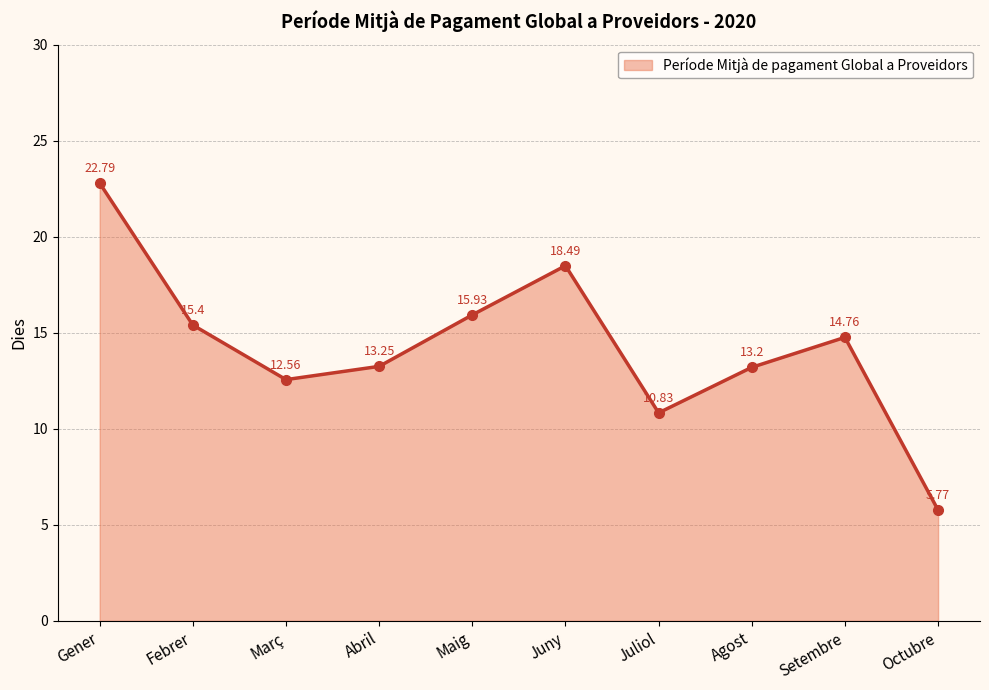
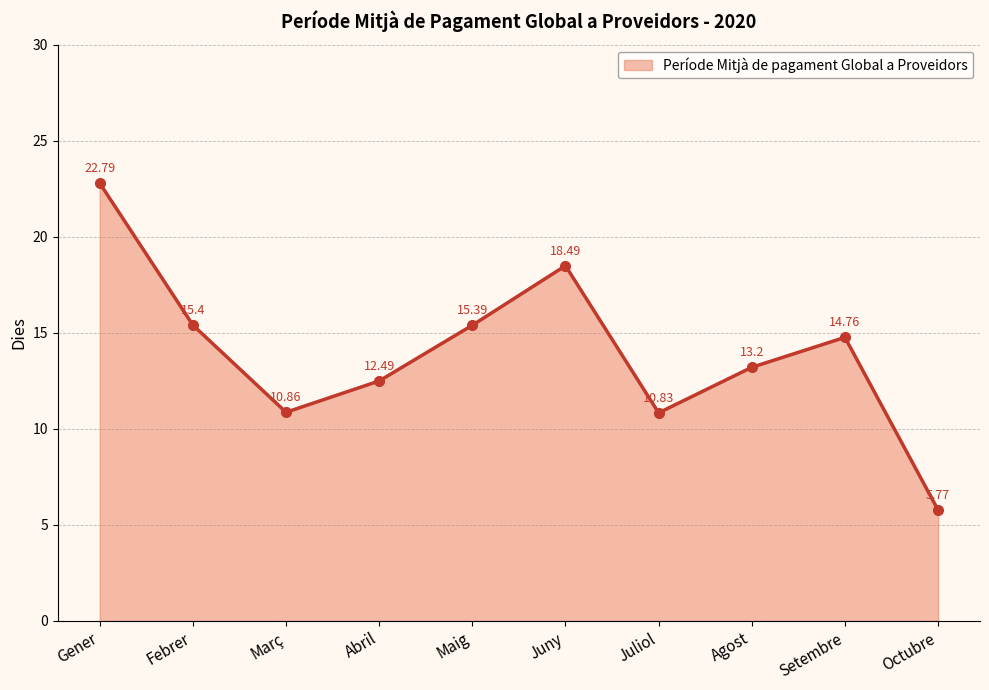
Març: 12.56 -> 10.86
Abril: 13.25 -> 12.49
Maig: 15.93 -> 15.39
